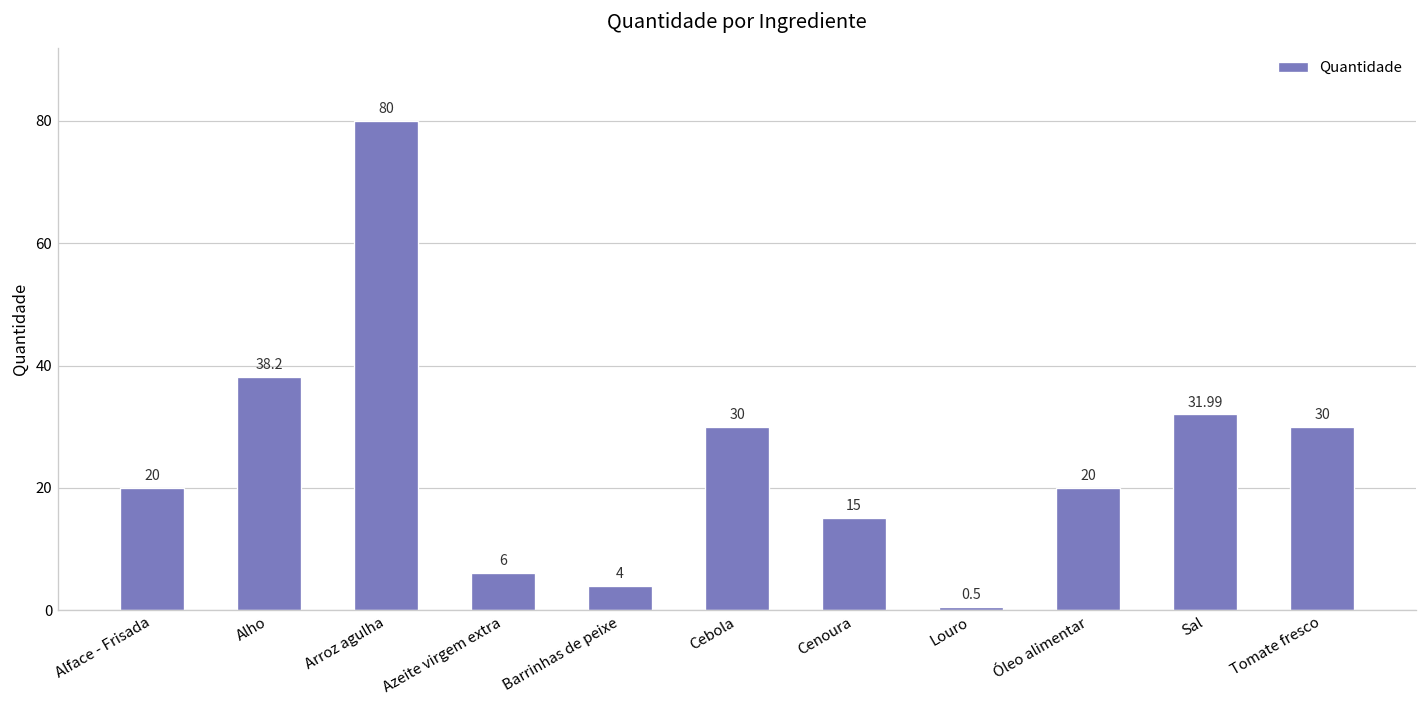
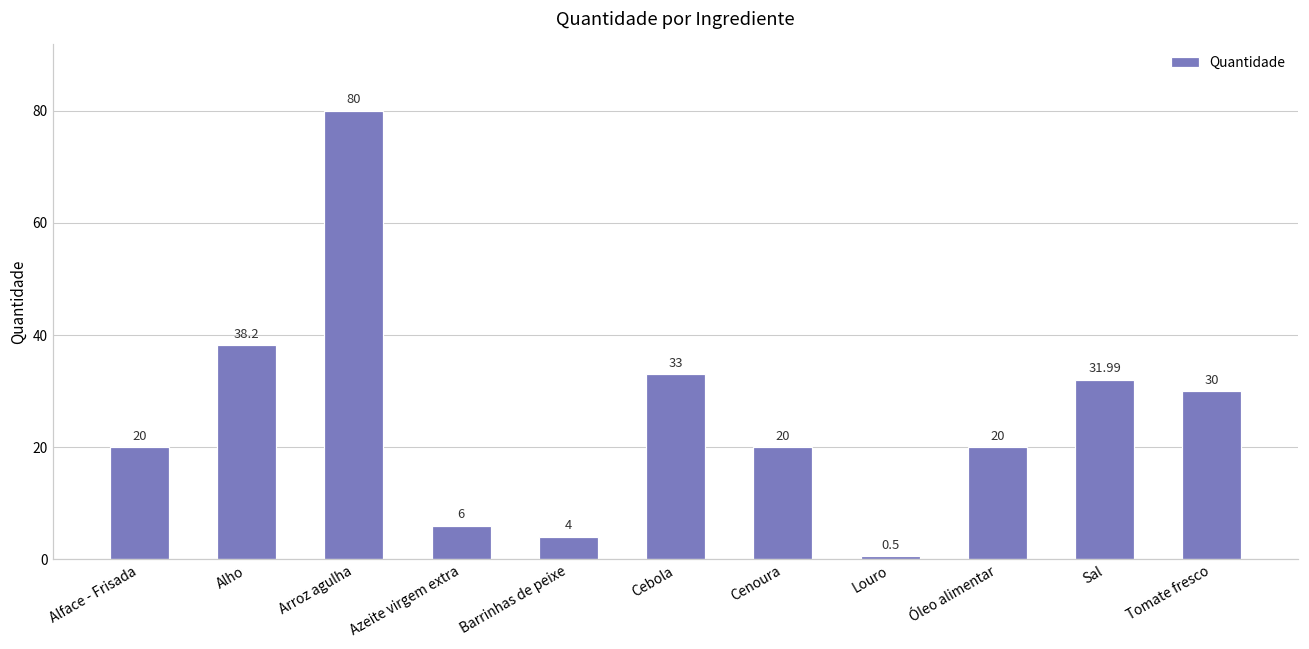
Cebola: 30 -> 33
Cenoura: 15 -> 20
